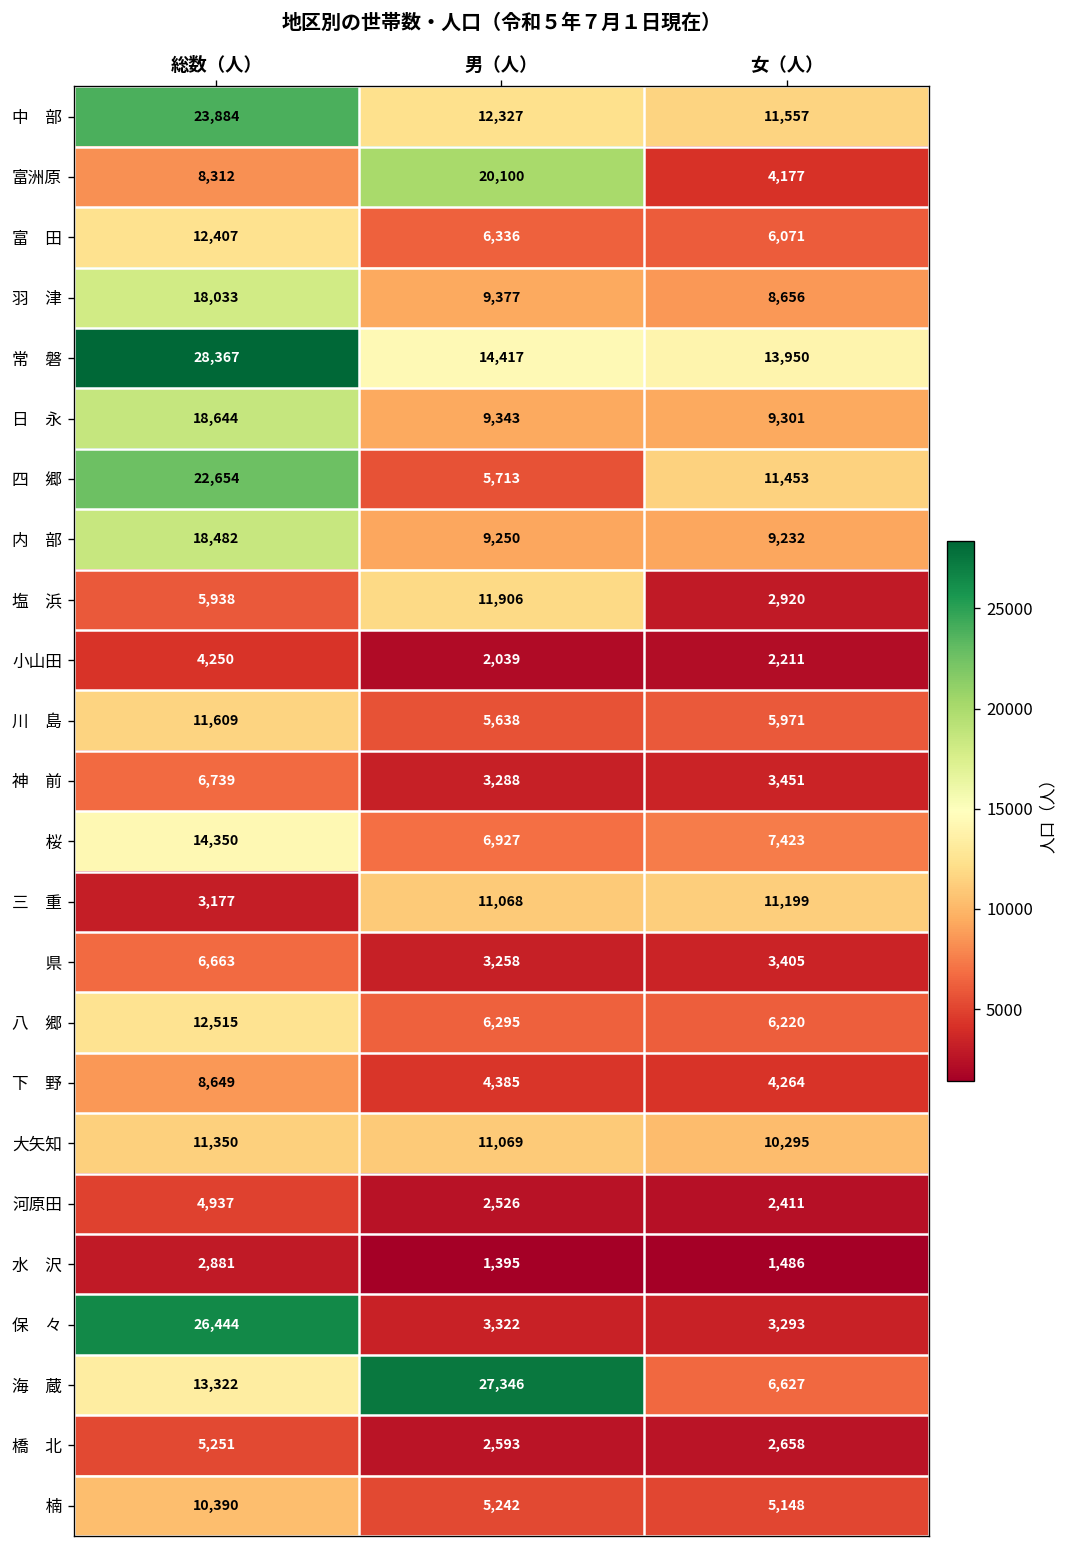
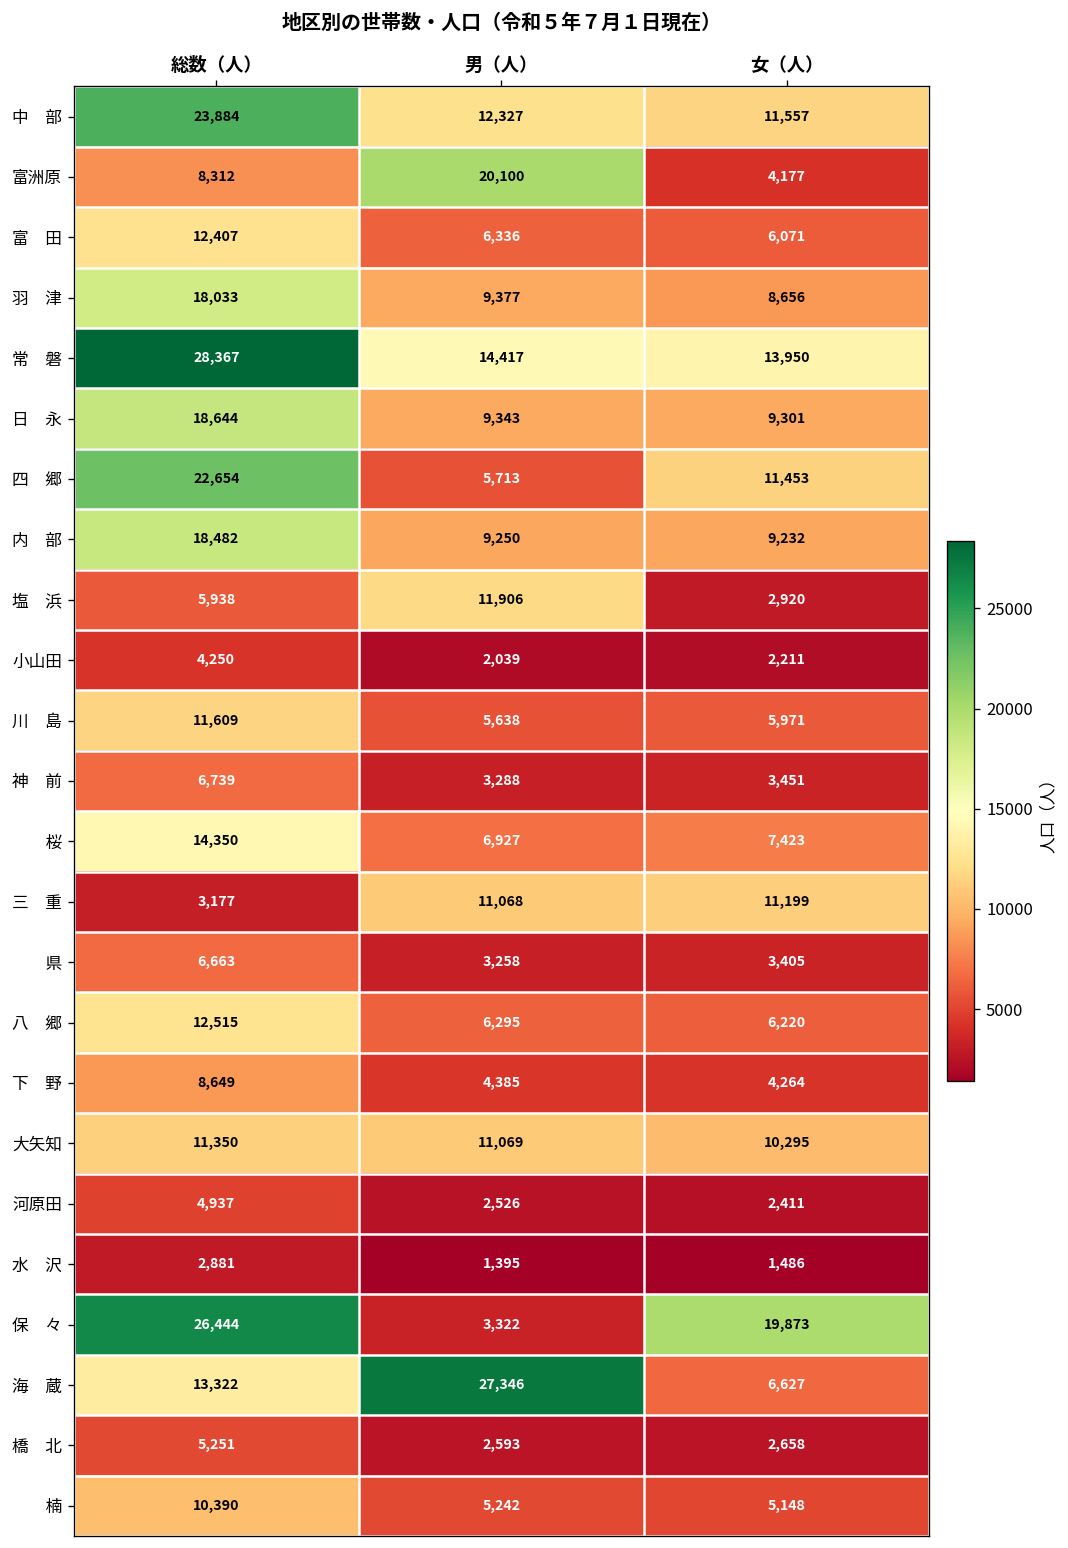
保 々, 女（人）: 3,293 -> 19,873
